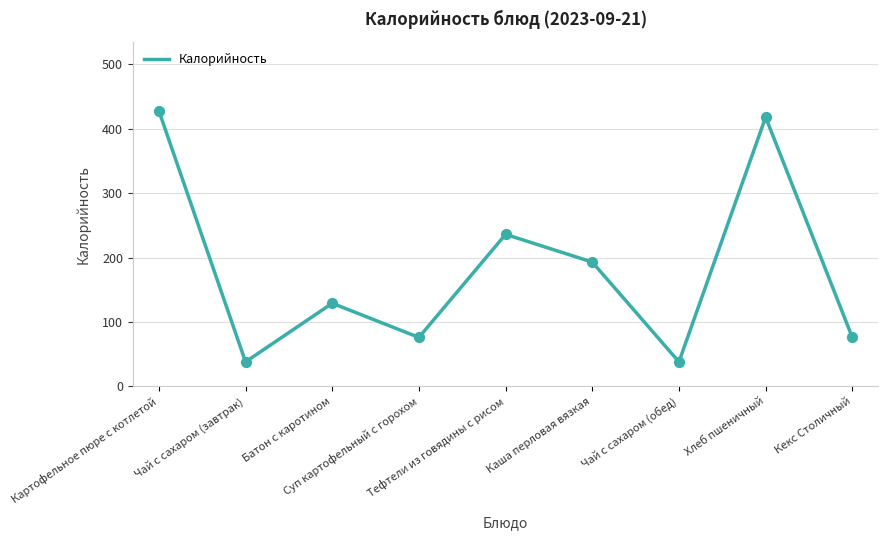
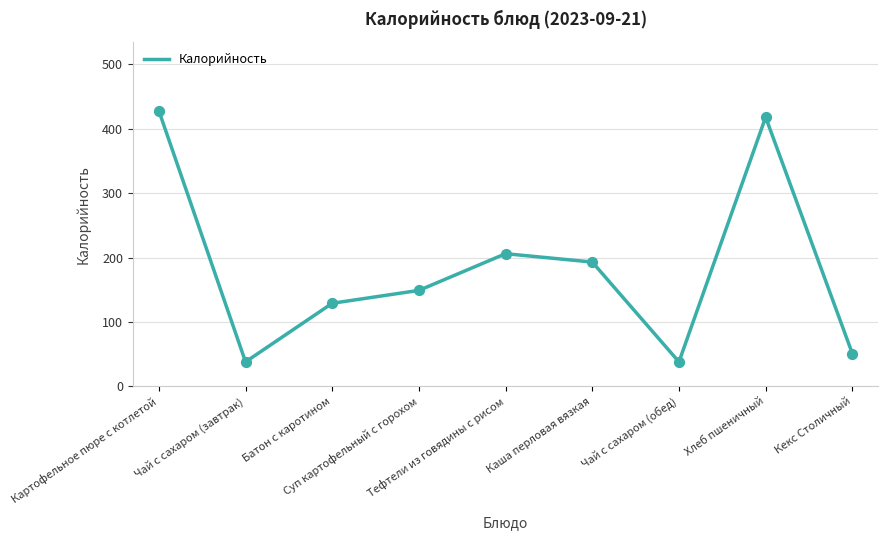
Суп картофельный с горохом: 80 -> 150
Тефтели из говядины с рисом: 240 -> 210
Кекс Столичный: 80 -> 50
